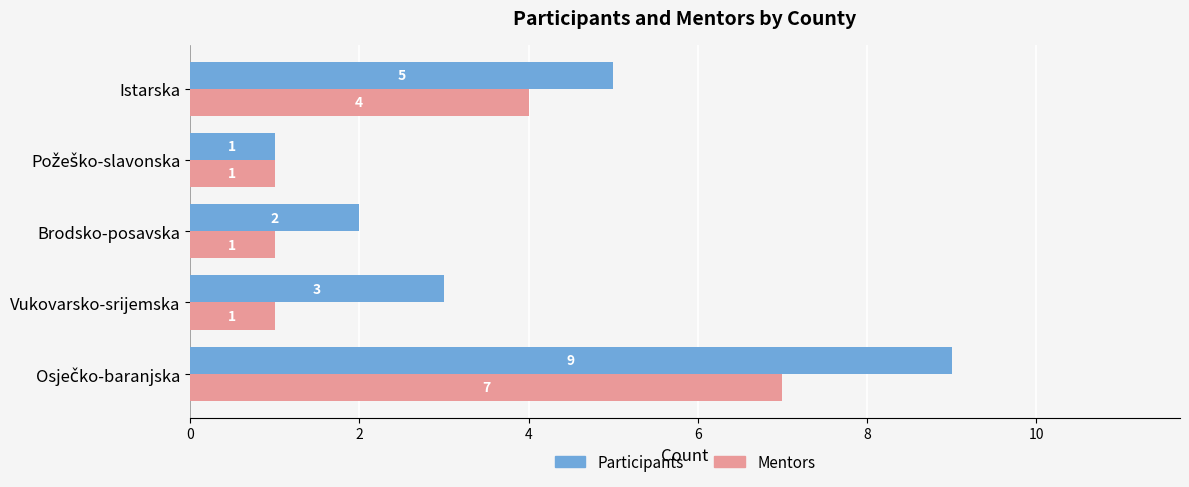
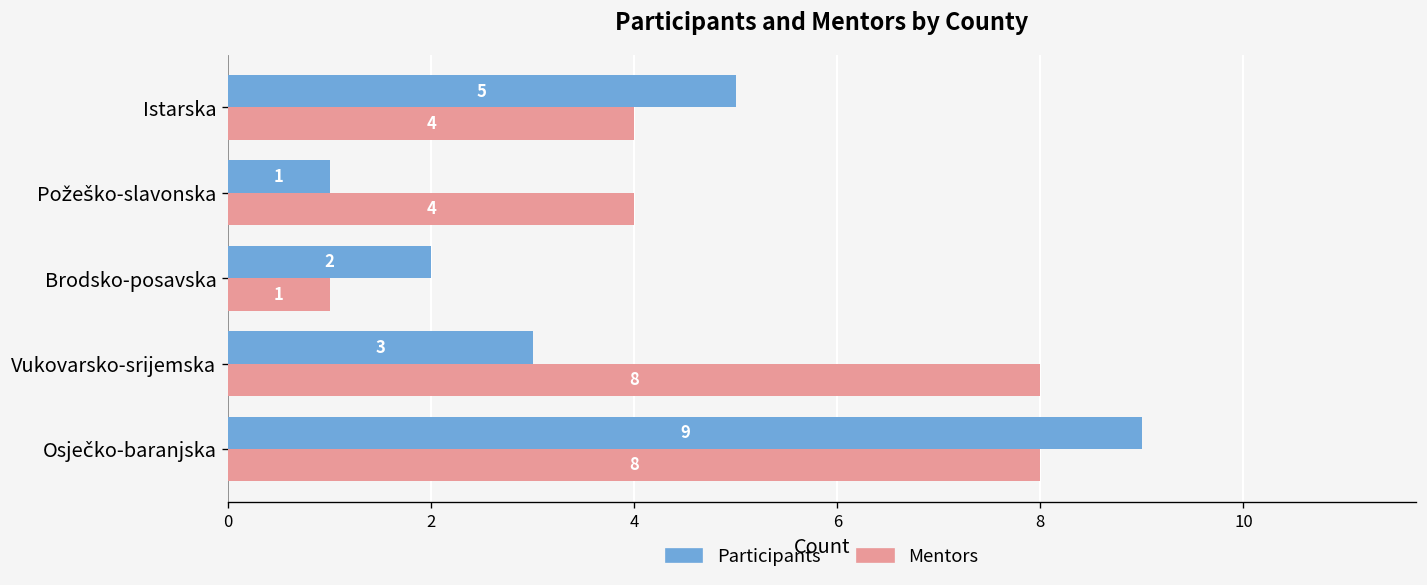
Mentors, Požeško-slavonska: 1 -> 4
Mentors, Vukovarsko-srijemska: 1 -> 8
Mentors, Osječko-baranjska: 7 -> 8
